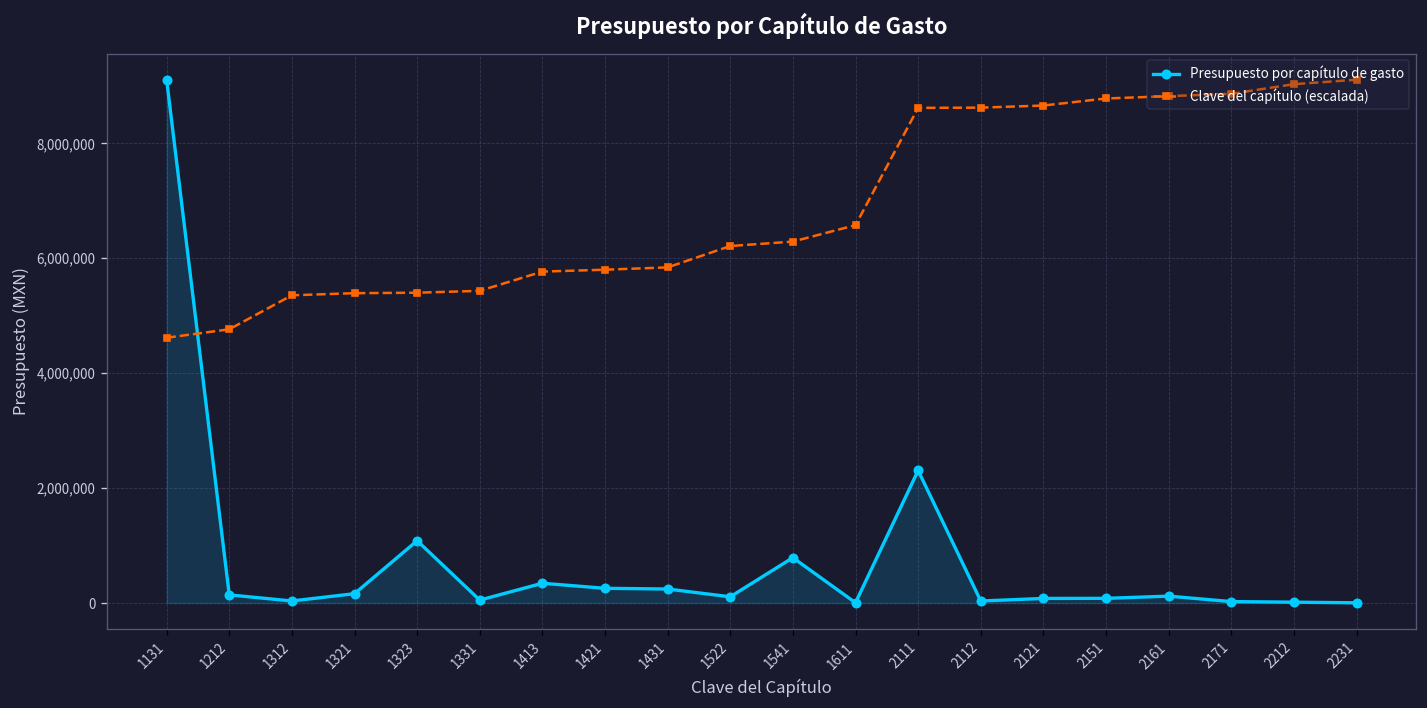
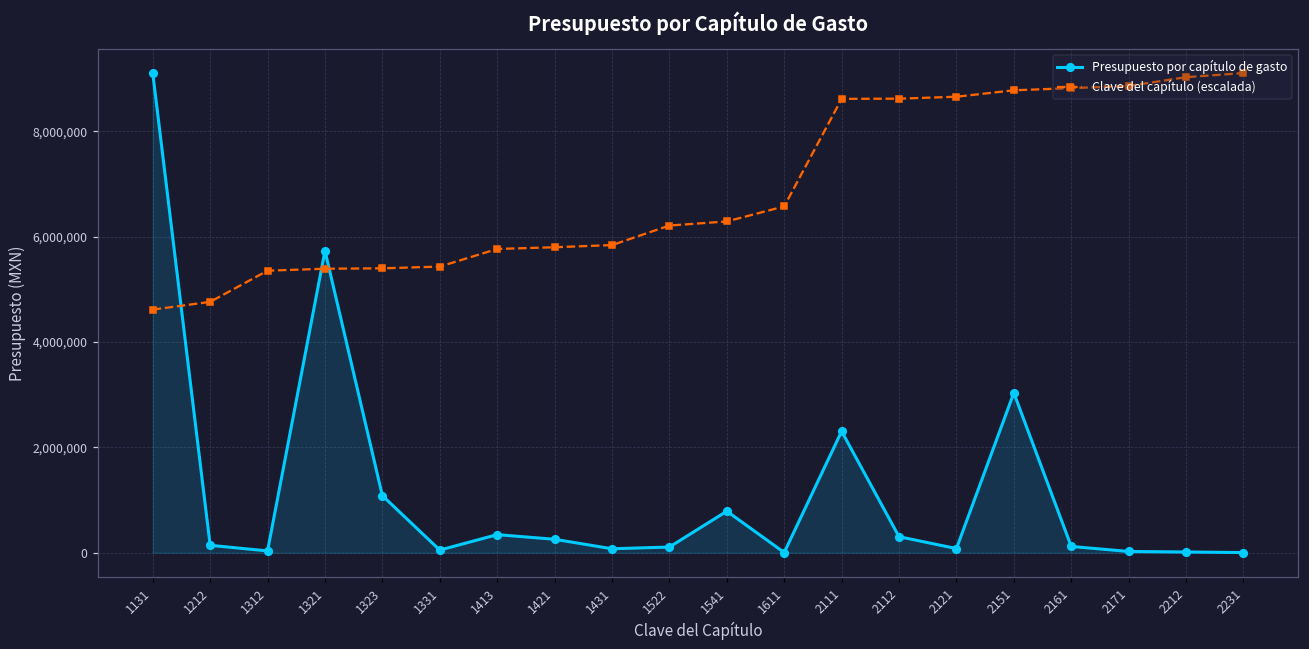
Presupuesto por capítulo de gasto, 1321: 200,000 -> 5,700,000
Presupuesto por capítulo de gasto, 1431: 200,000 -> 100,000
Presupuesto por capítulo de gasto, 2112: 0 -> 300,000
Presupuesto por capítulo de gasto, 2151: 100,000 -> 3,000,000
